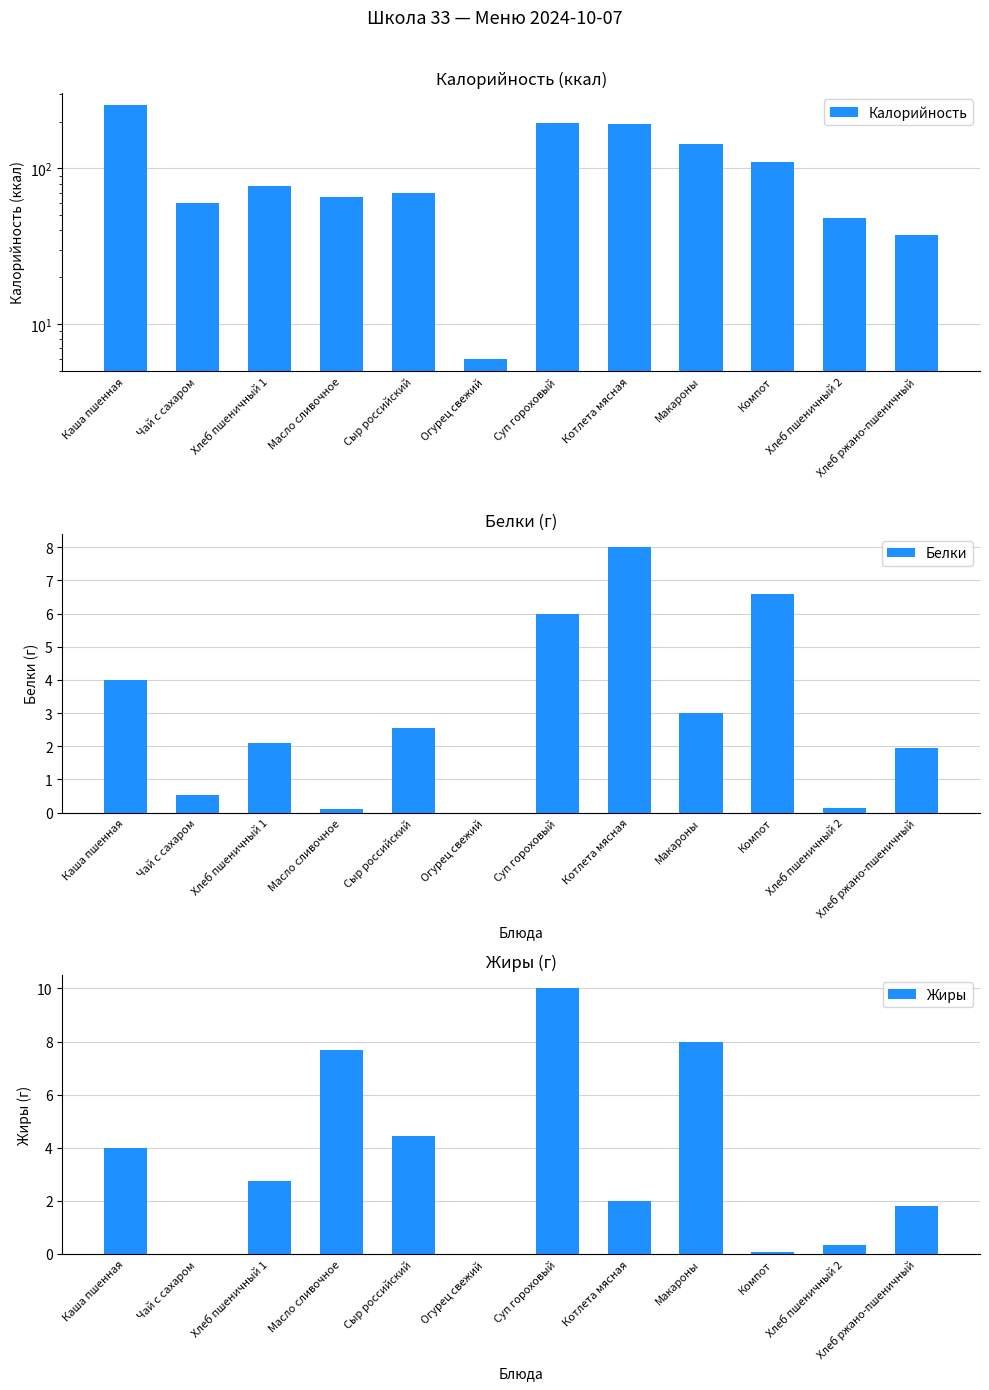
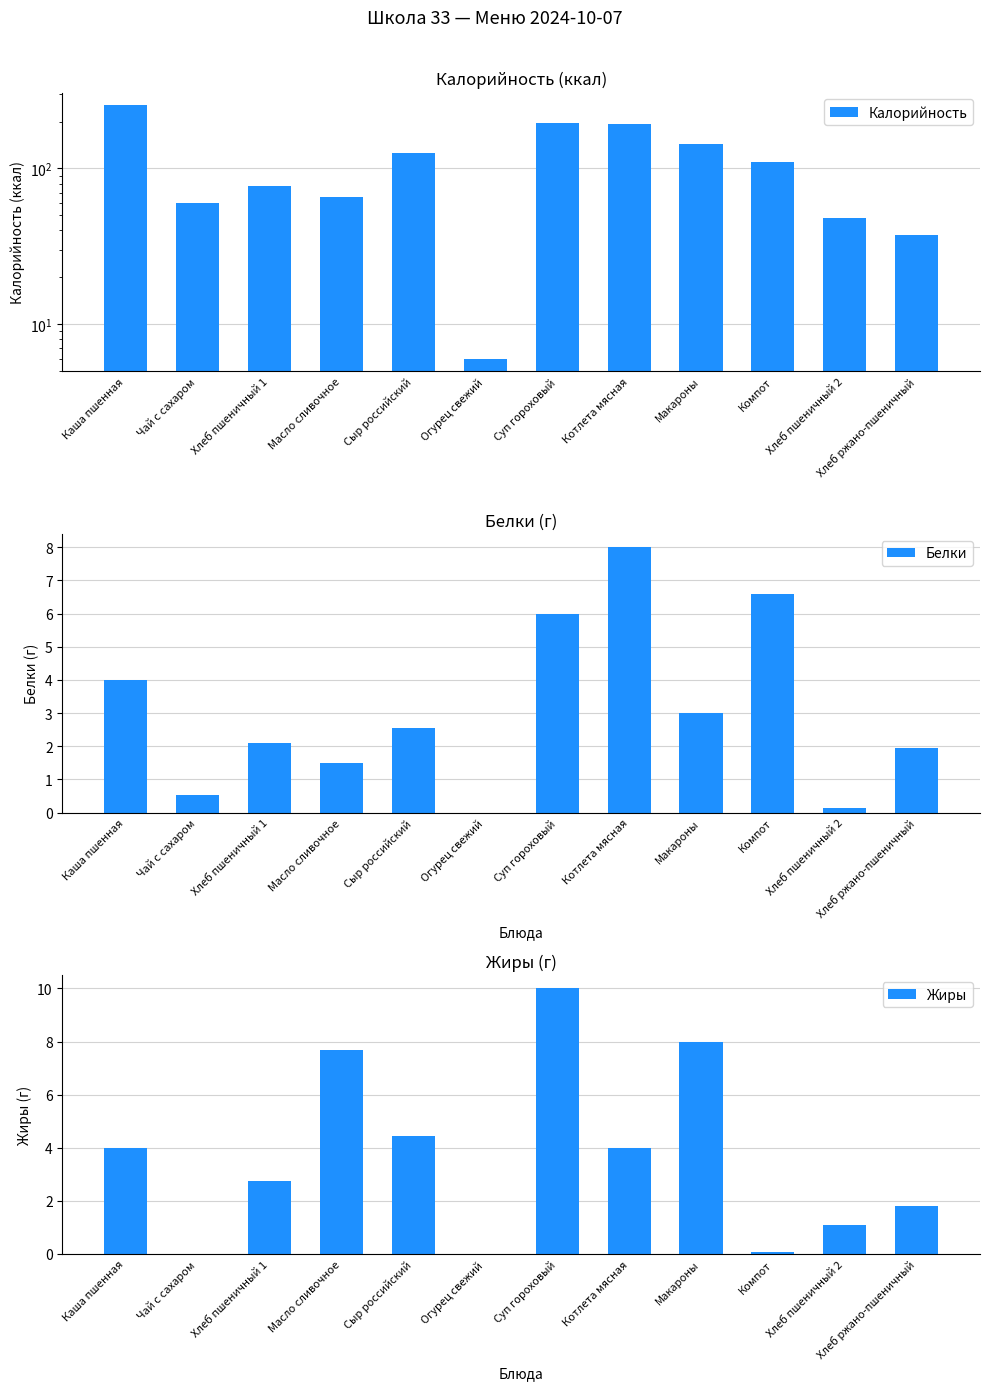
Калорийность (ккал), Сыр российский: 70 -> 130
Белки (г), Масло сливочное: 0.1 -> 1.5
Жиры (г), Котлета мясная: 2 -> 4
Жиры (г), Хлеб пшеничный 2: 0.3 -> 1.1
